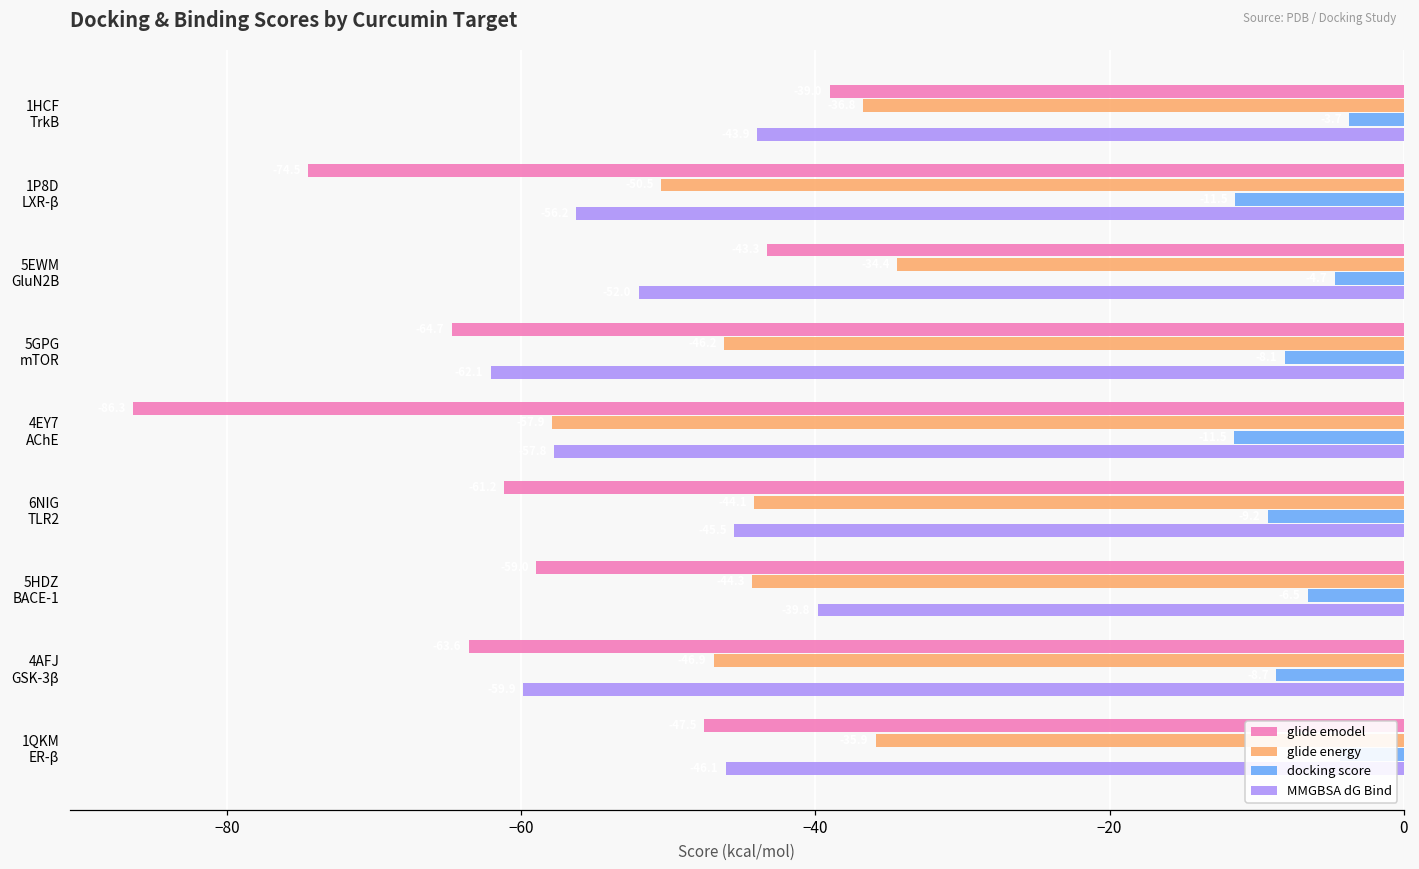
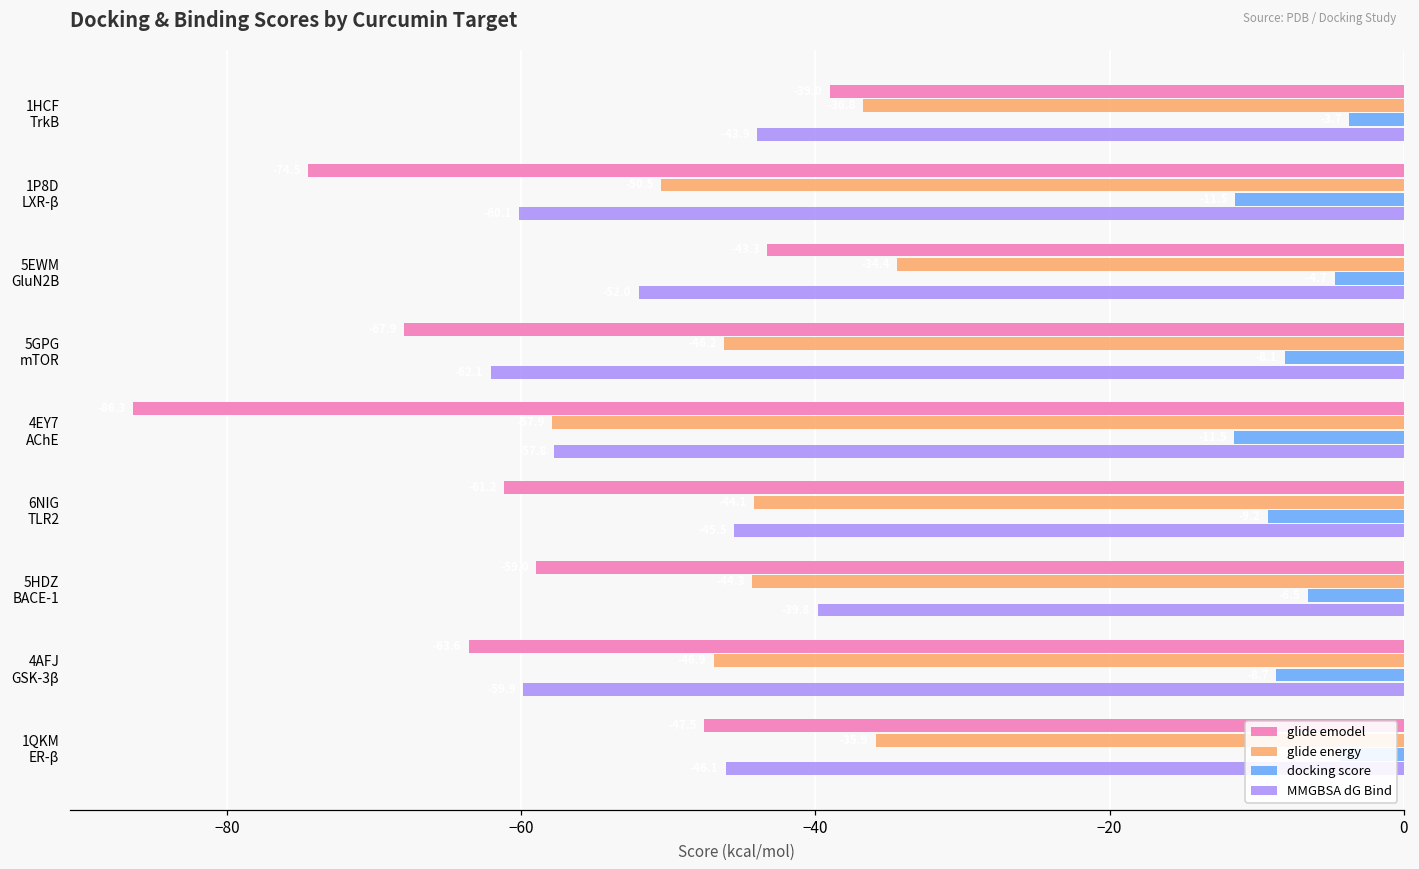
MMGBSA dG Bind, 1P8D LXR-β: -56.3 -> -60.1
glide emodel, 5GPG mTOR: -64.7 -> -67.9
